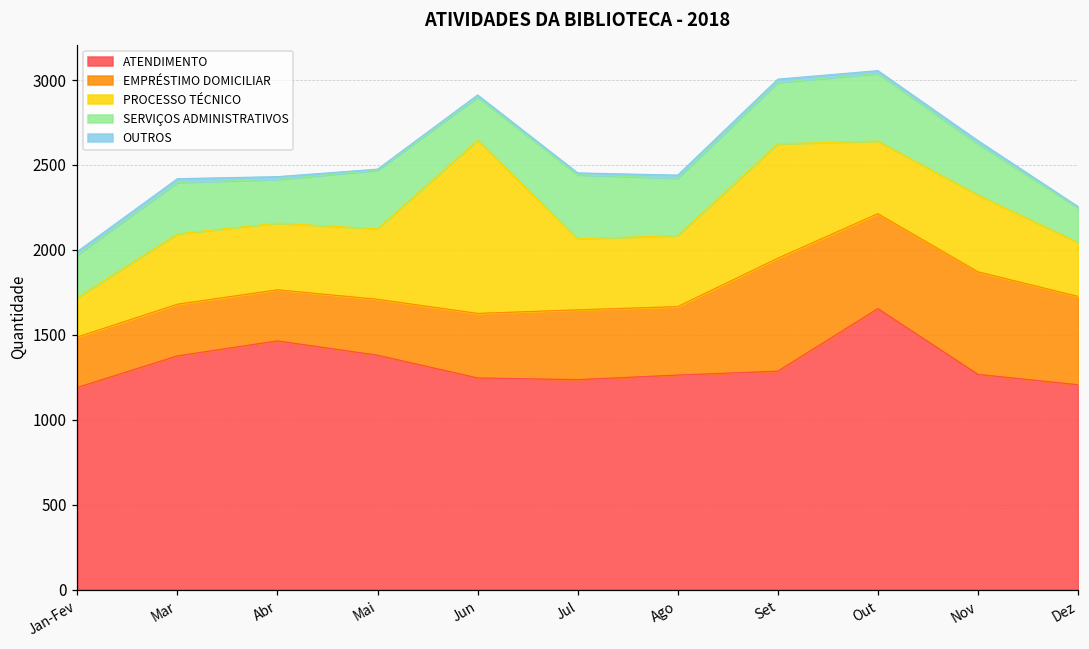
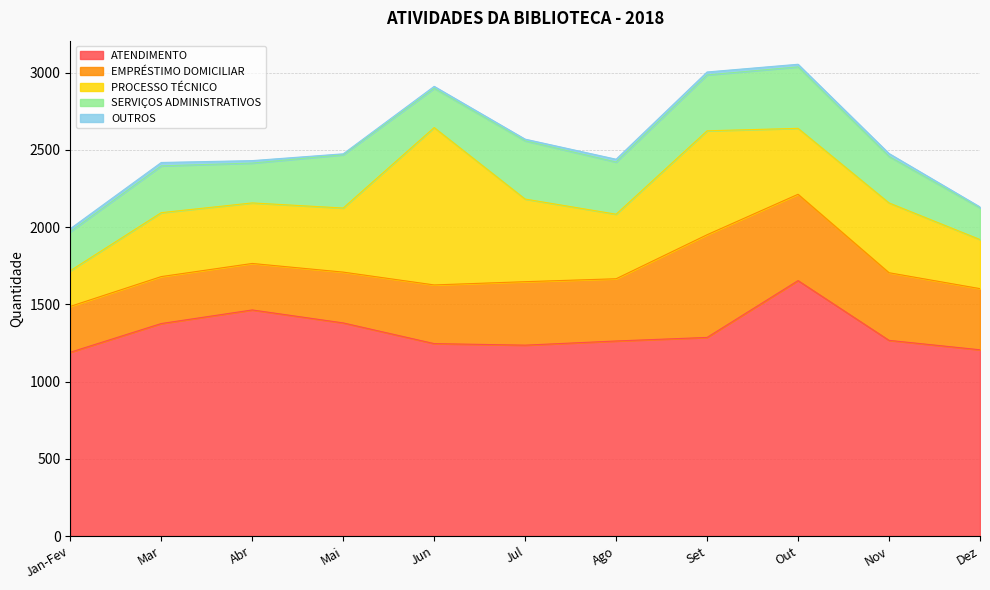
PROCESSO TÉCNICO, Jul: 420 -> 540
EMPRÉSTIMO DOMICILIAR, Nov: 600 -> 440
EMPRÉSTIMO DOMICILIAR, Dez: 520 -> 400
